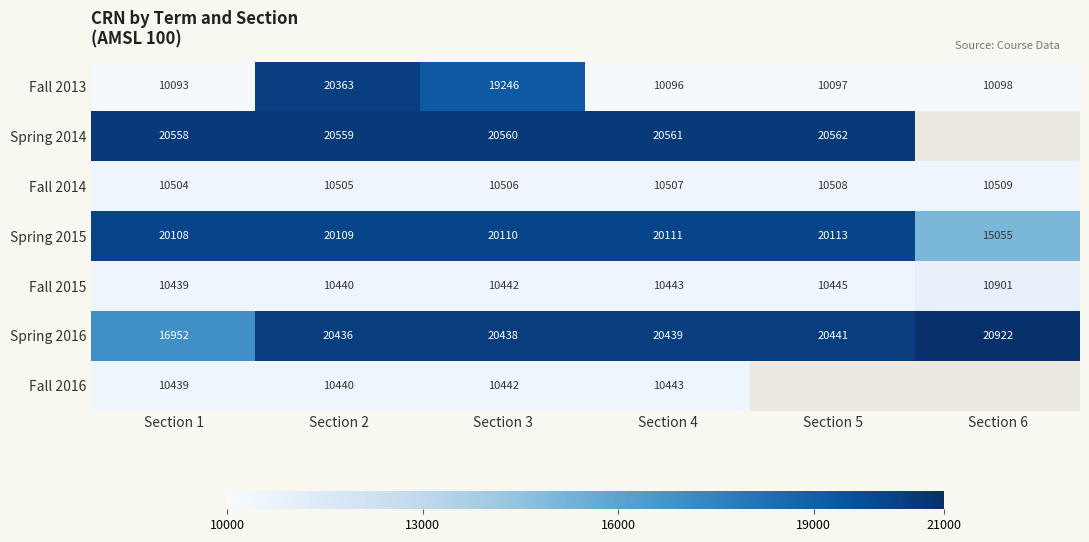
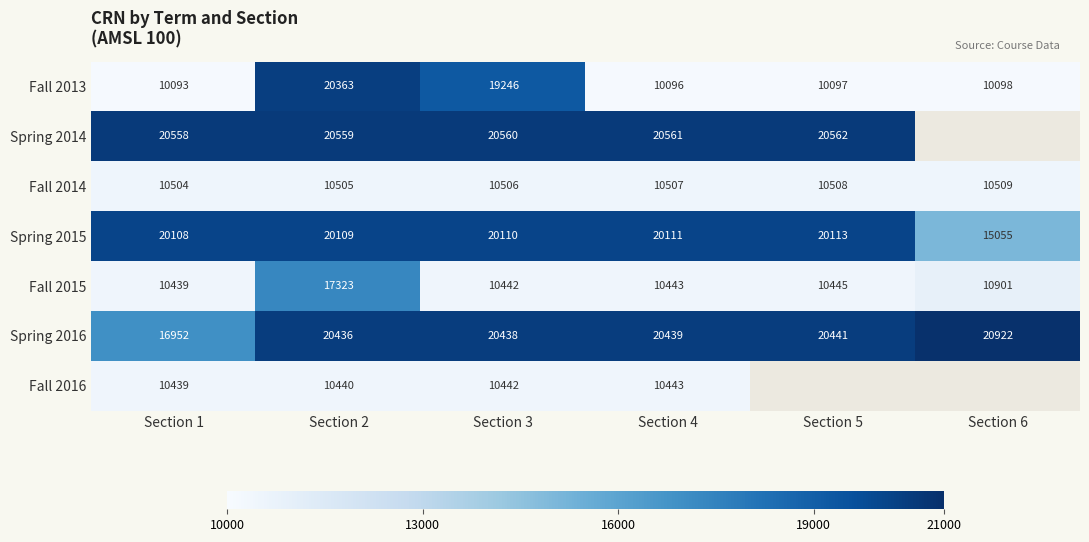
Fall 2015, Section 2: 10440 -> 17323
